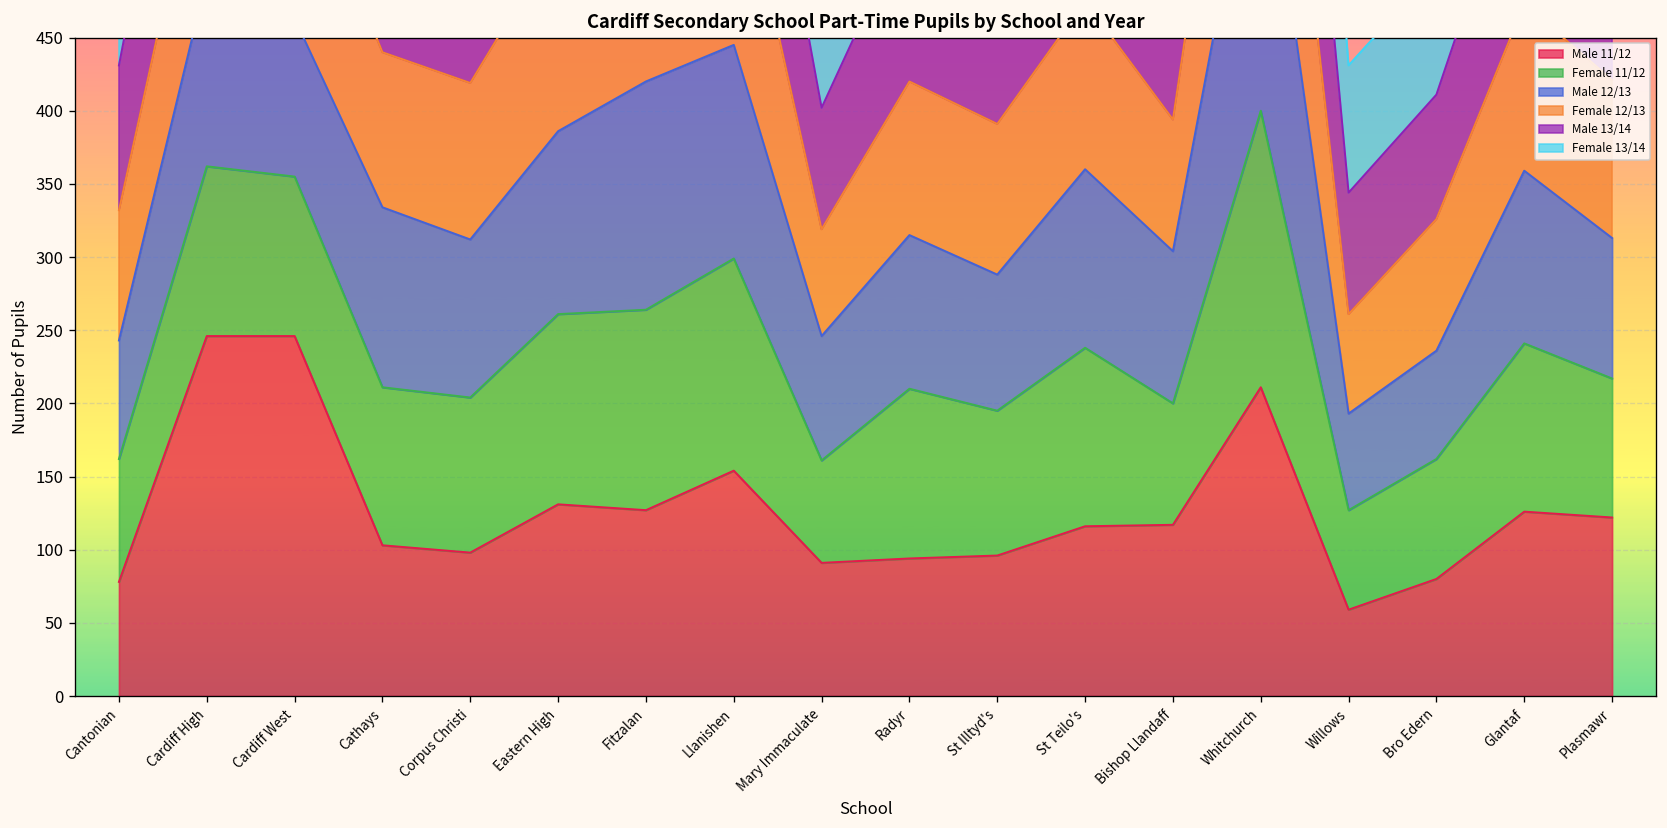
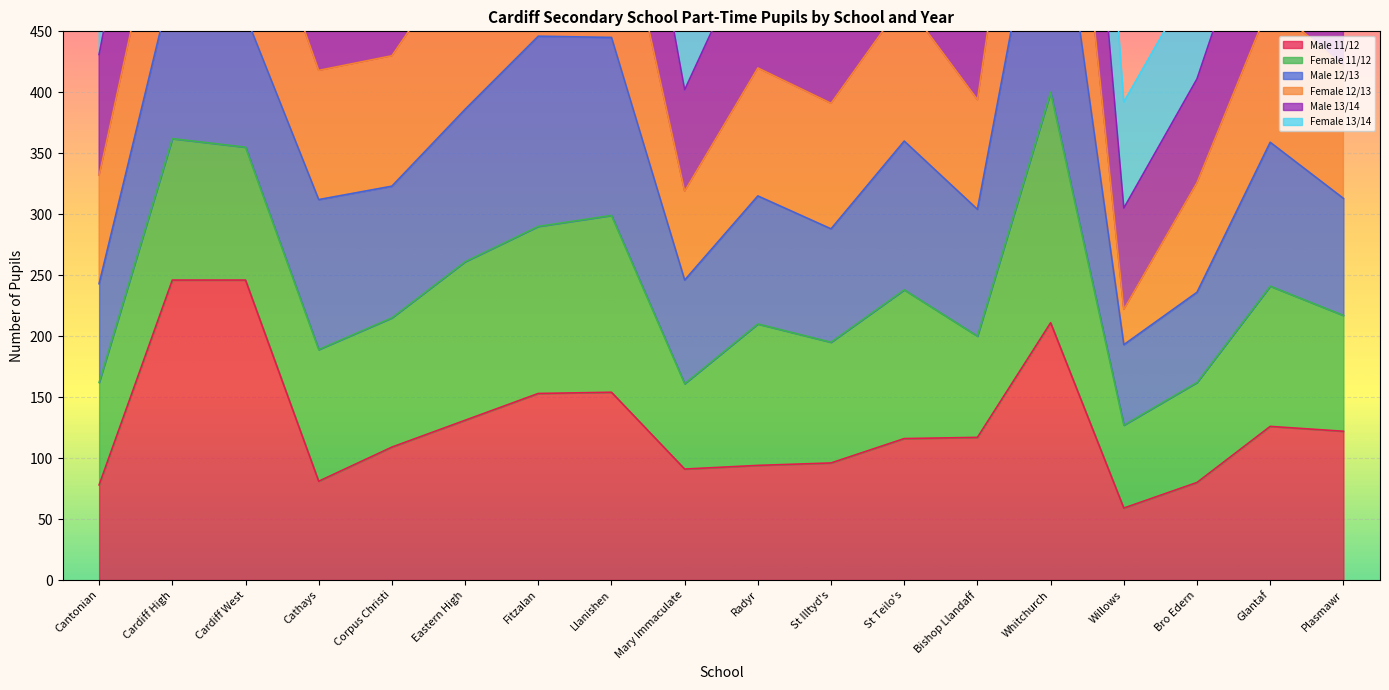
Male 11/12, Cathays: 103 -> 81
Male 11/12, Corpus Christi: 98 -> 109
Male 11/12, Fitzalan: 127 -> 153
Female 12/13, Willows: 68 -> 29
